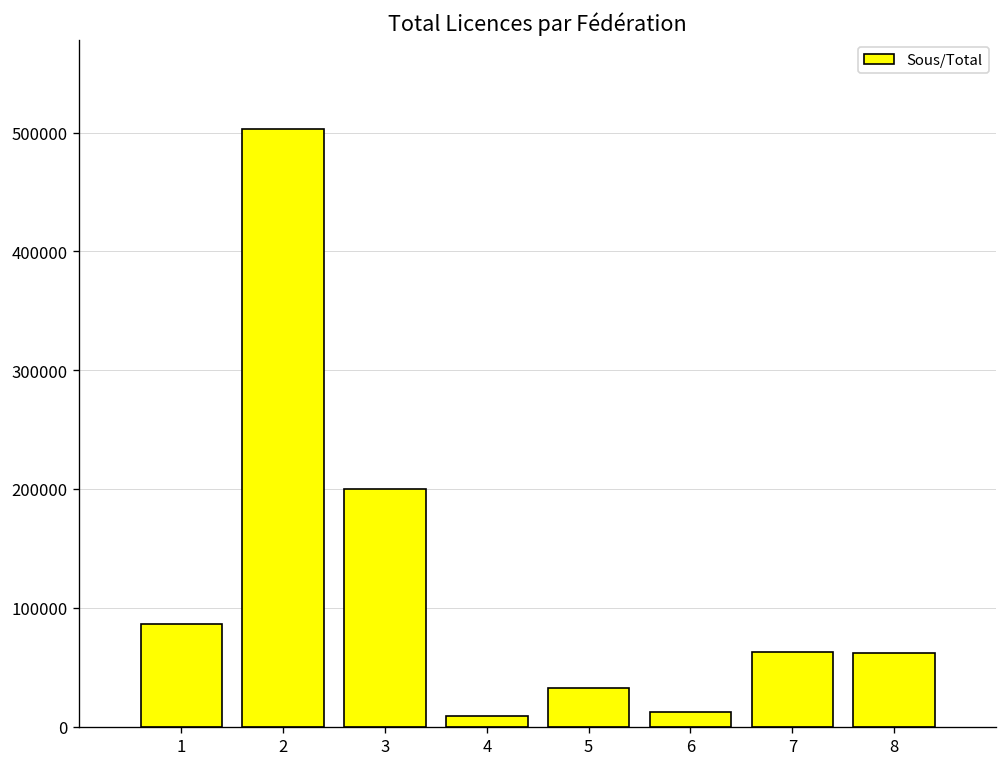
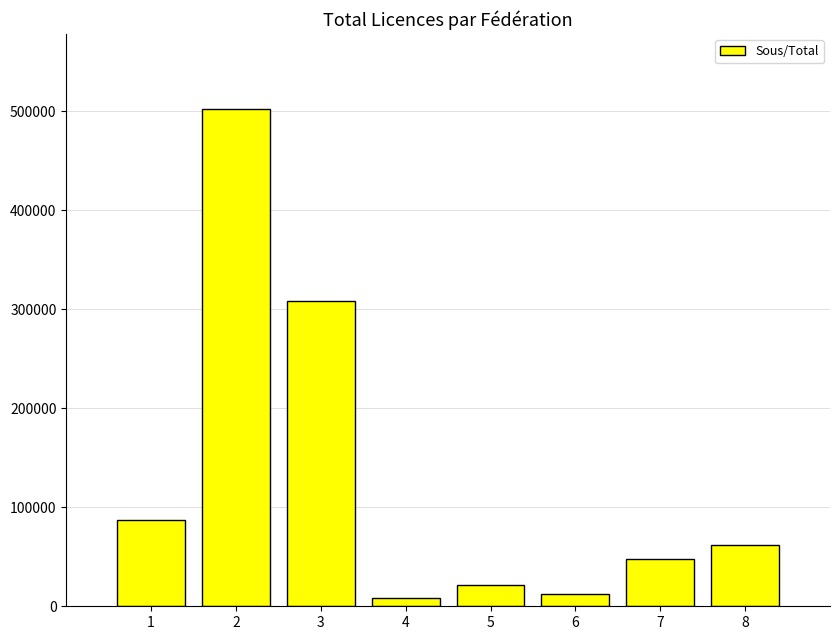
3: 200000 -> 310000
5: 30000 -> 20000
7: 60000 -> 50000
